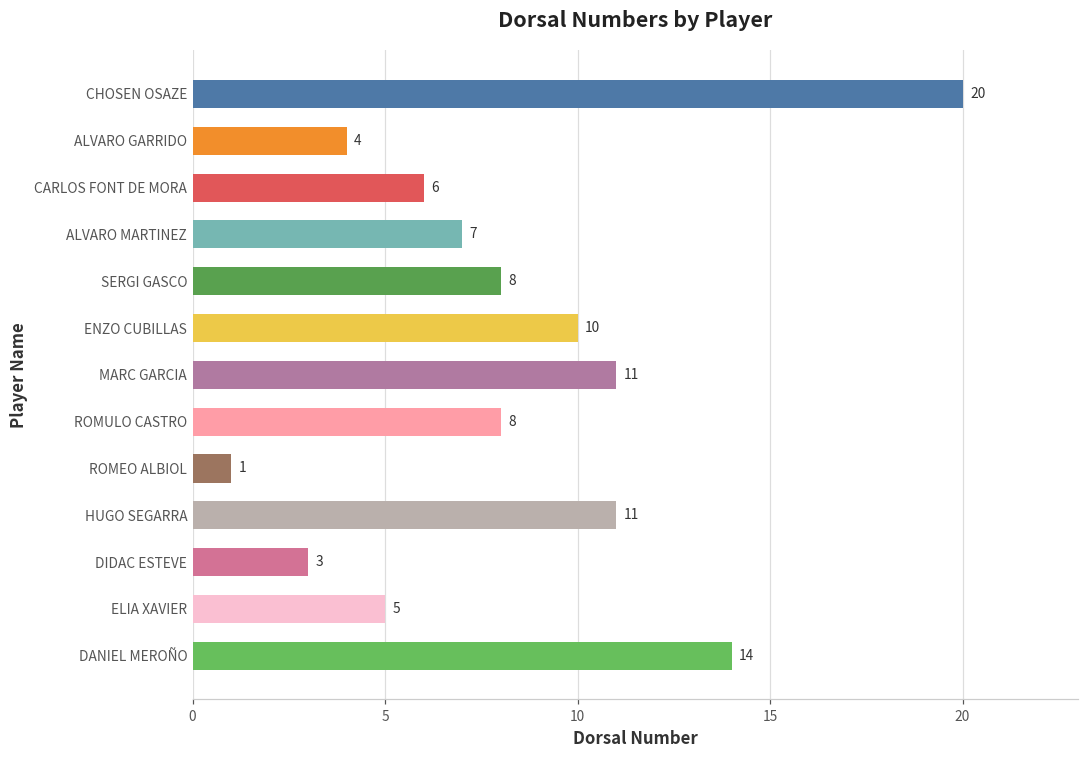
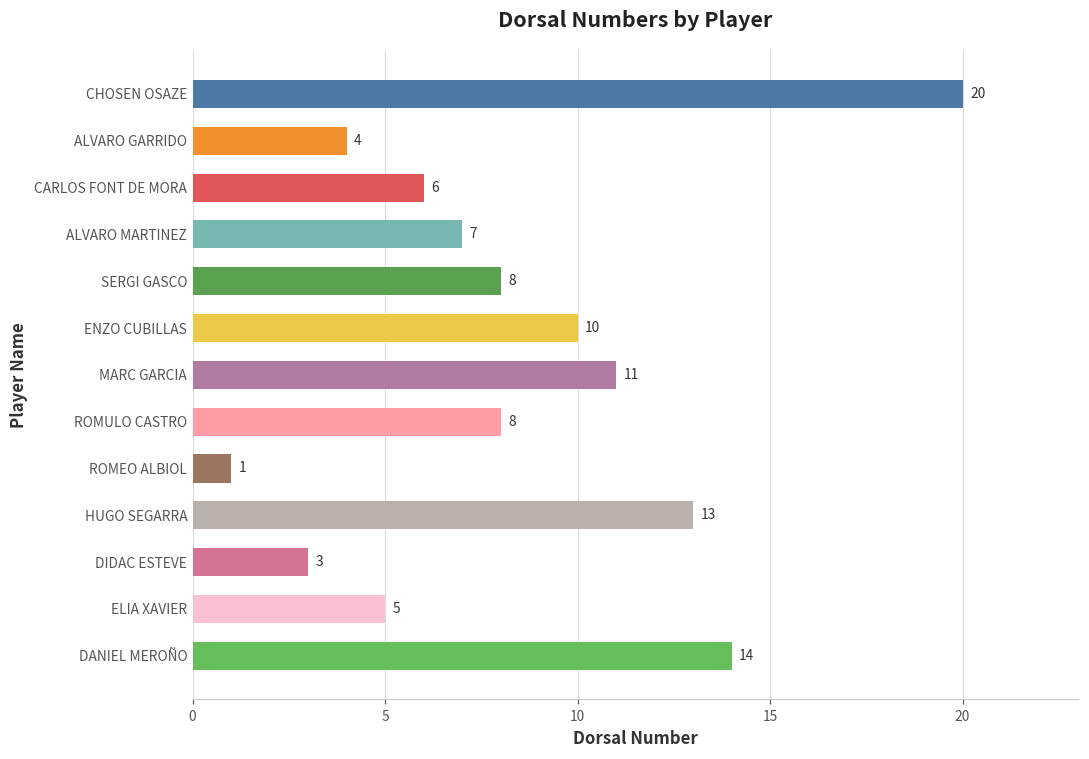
HUGO SEGARRA: 11 -> 13
